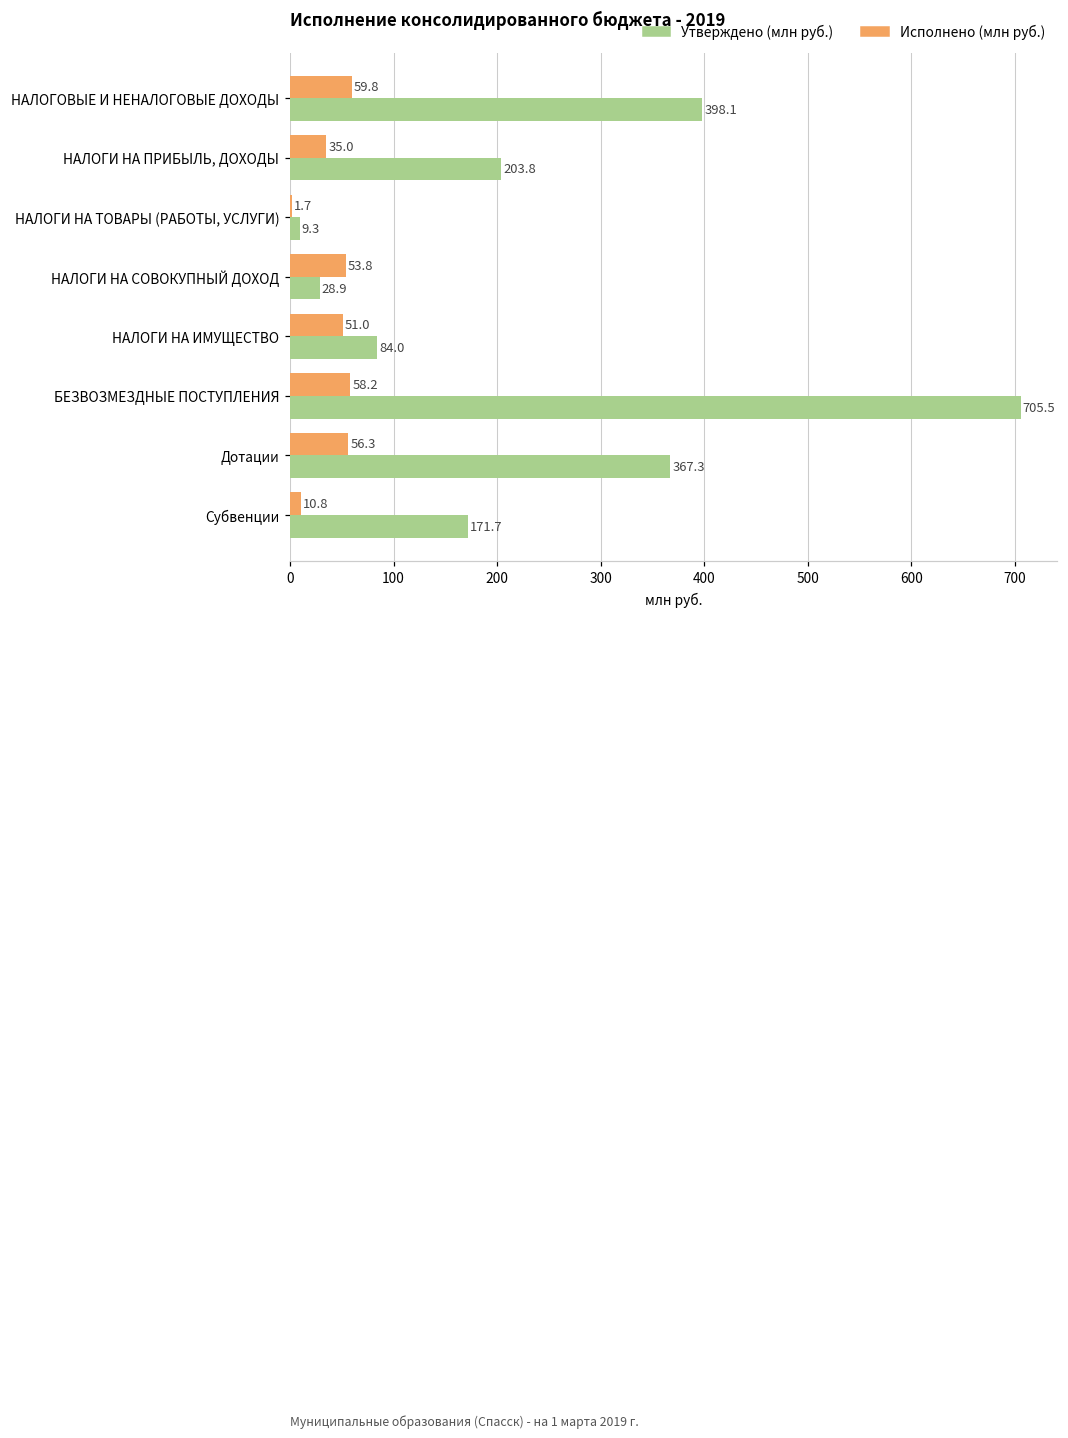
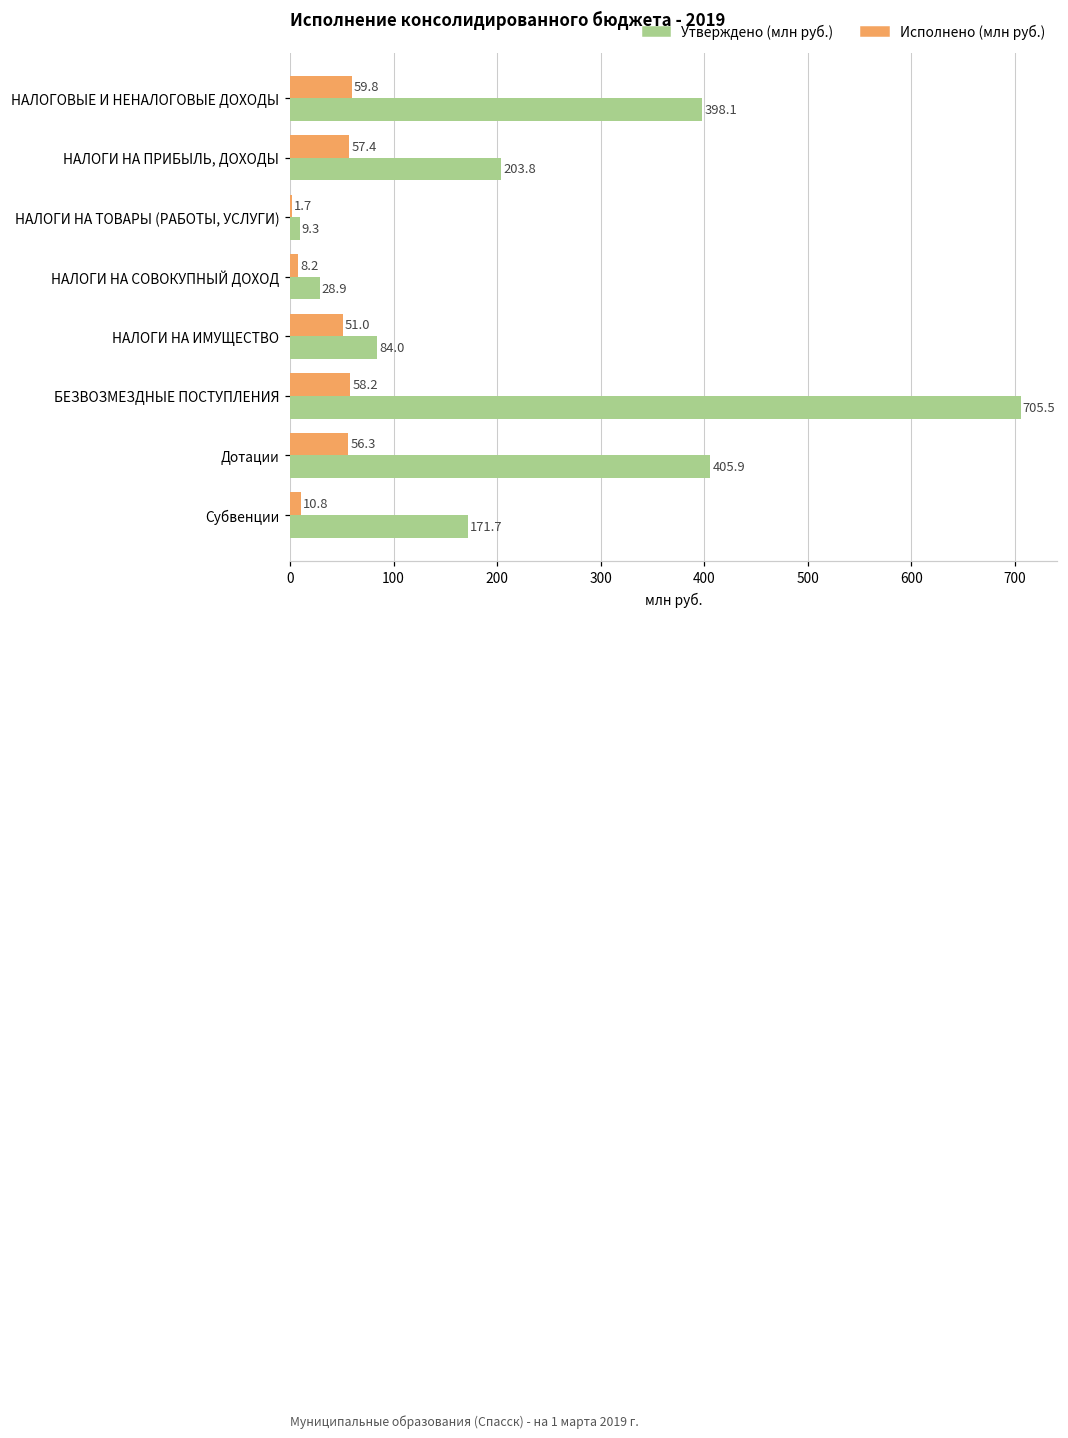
Исполнено (млн руб.), НАЛОГИ НА ПРИБЫЛЬ, ДОХОДЫ: 35.0 -> 57.4
Исполнено (млн руб.), НАЛОГИ НА СОВОКУПНЫЙ ДОХОД: 53.8 -> 8.2
Утверждено (млн руб.), Дотации: 367.3 -> 405.9
